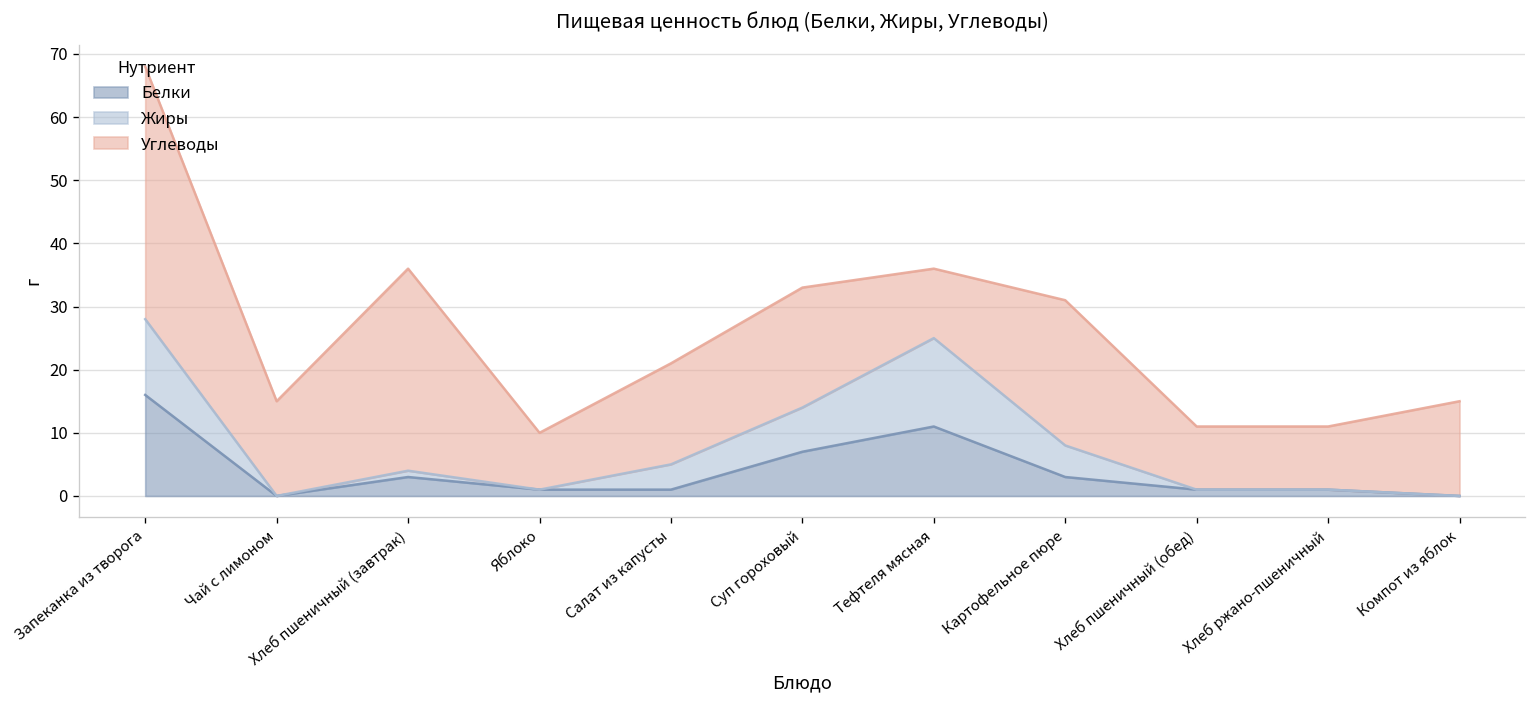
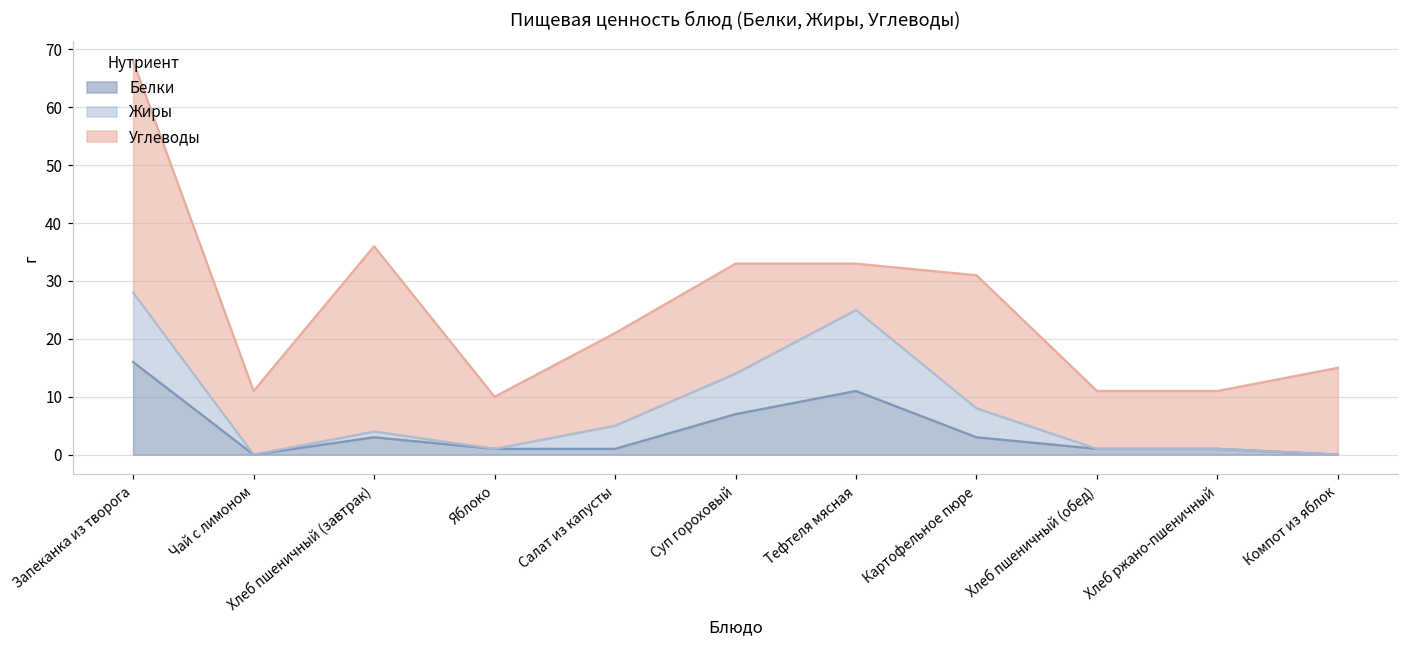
Углеводы, Чай с лимоном: 15 -> 11
Углеводы, Тефтеля мясная: 11 -> 8
